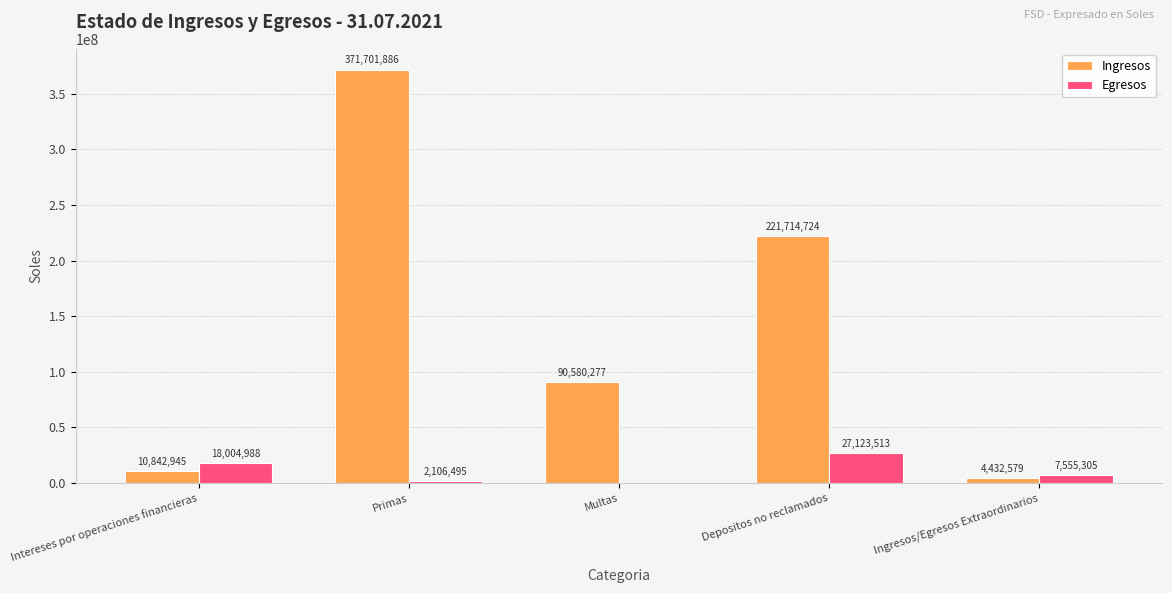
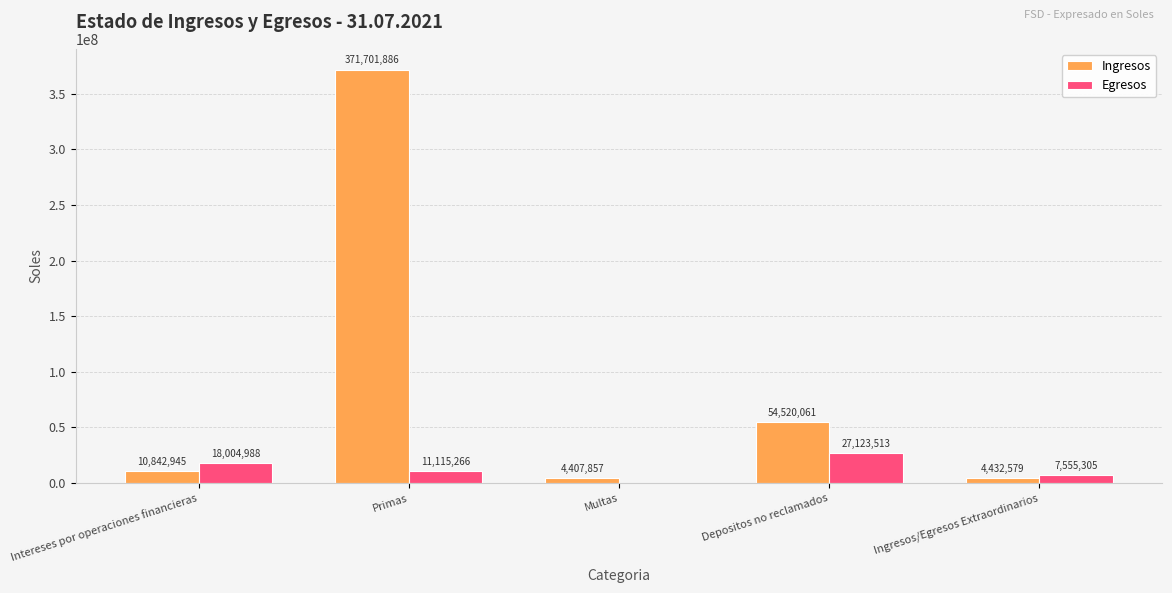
Egresos, Primas: 2,106,495 -> 11,115,266
Ingresos, Multas: 90,580,277 -> 4,407,857
Ingresos, Depositos no reclamados: 221,714,724 -> 54,520,061
